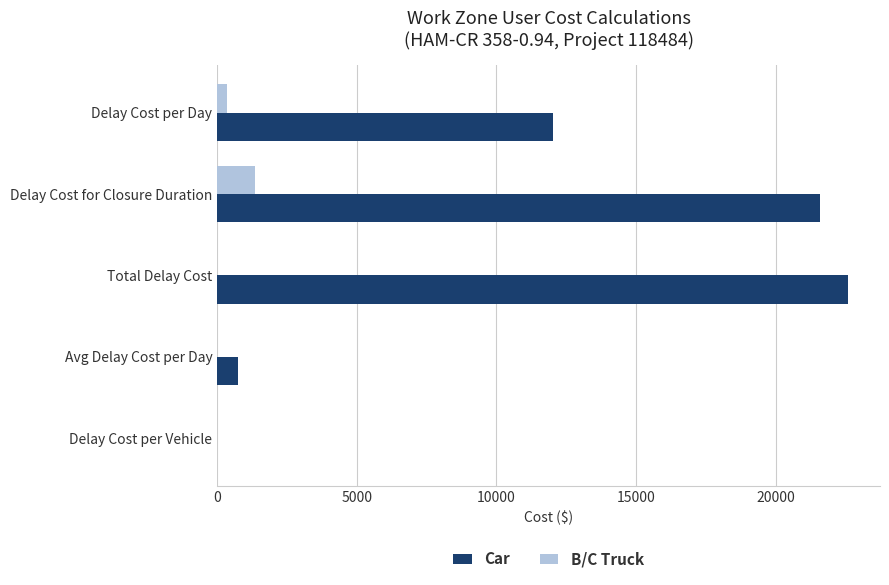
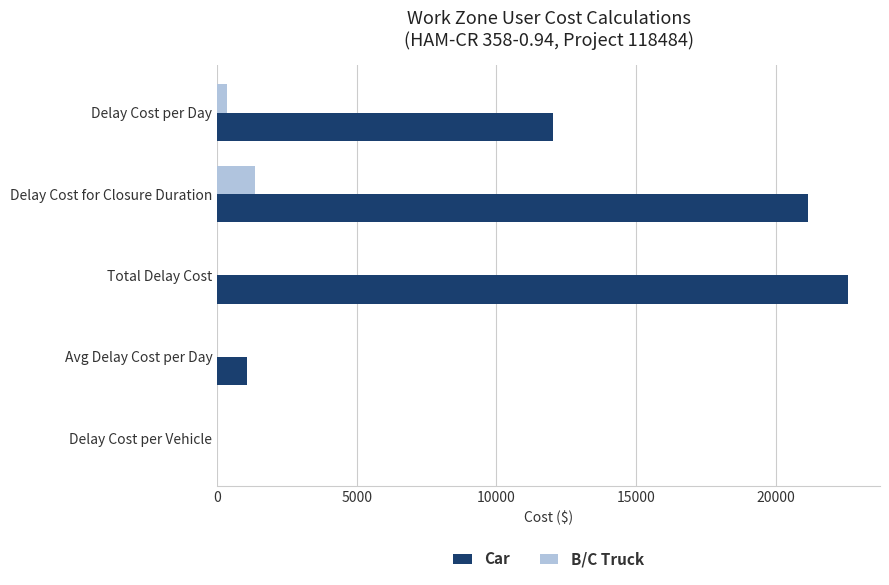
Car, Delay Cost for Closure Duration: 21600 -> 21200
Car, Avg Delay Cost per Day: 800 -> 1100
